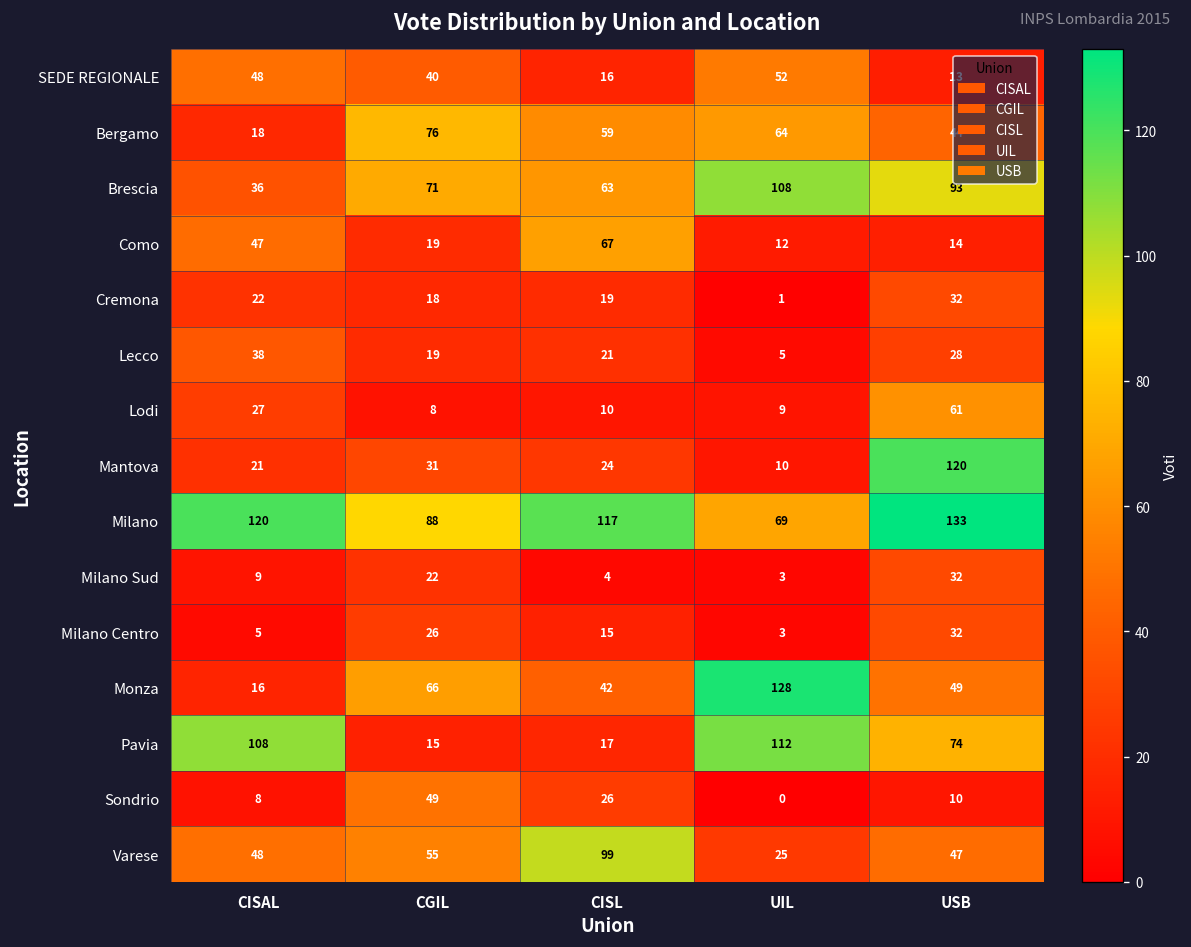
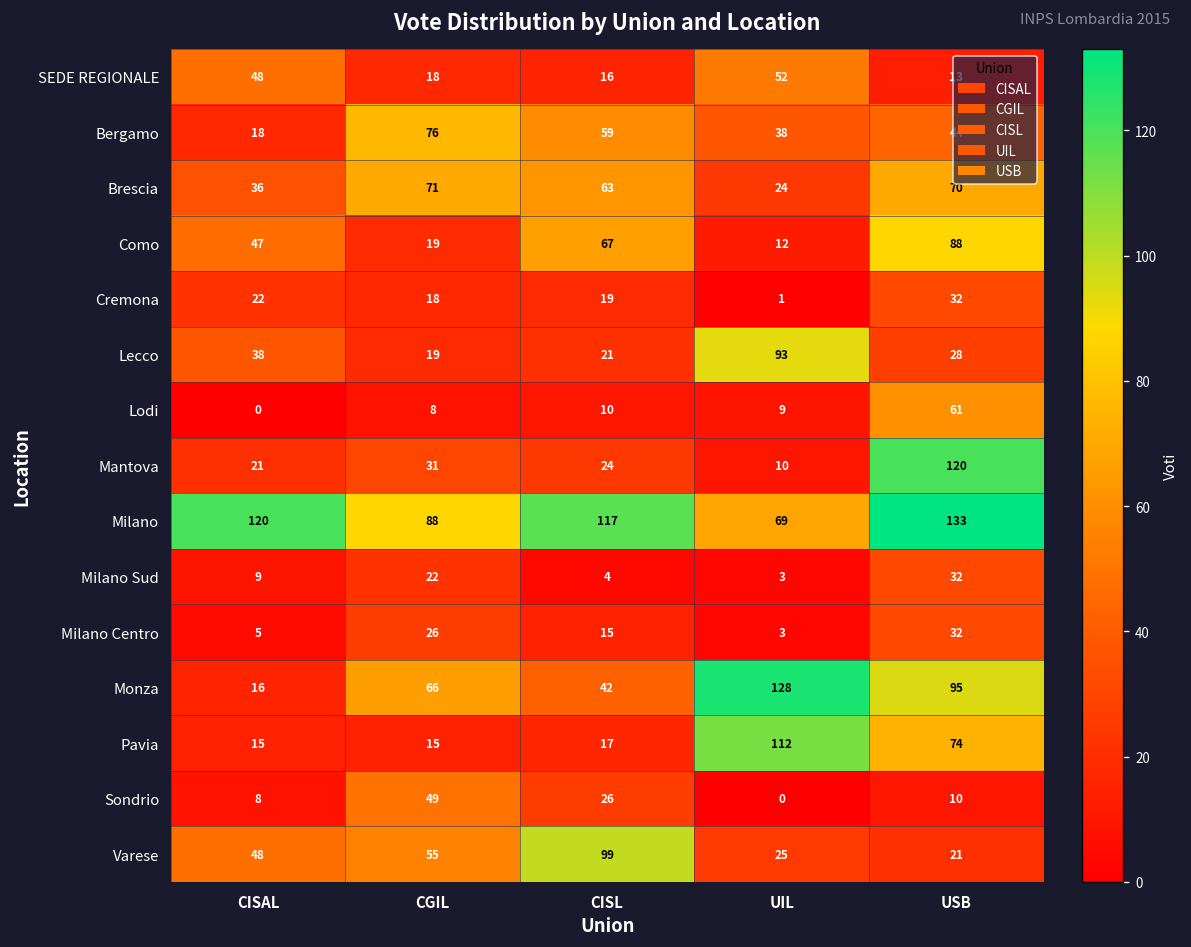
SEDE REGIONALE, CGIL: 40 -> 18
Bergamo, UIL: 64 -> 38
Brescia, UIL: 108 -> 24
Brescia, USB: 93 -> 70
Como, USB: 14 -> 88
Lecco, UIL: 5 -> 93
Lodi, CISAL: 27 -> 0
Monza, USB: 49 -> 95
Pavia, CISAL: 108 -> 15
Varese, USB: 47 -> 21
